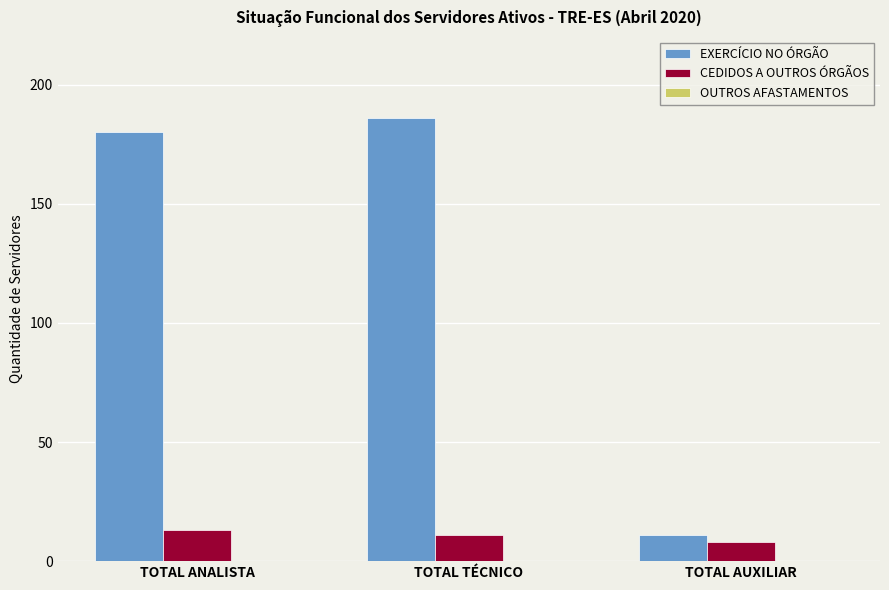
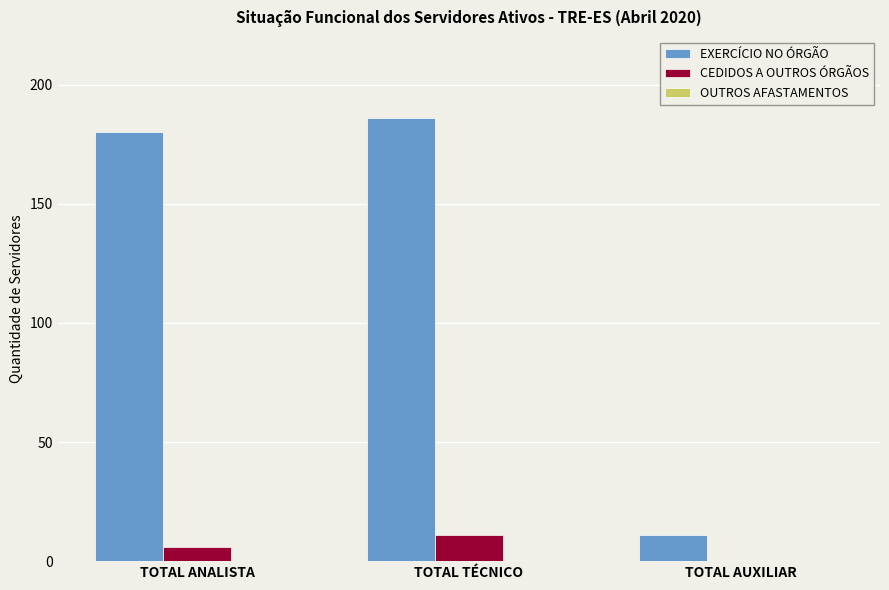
CEDIDOS A OUTROS ÓRGÃOS, TOTAL ANALISTA: 13 -> 6
CEDIDOS A OUTROS ÓRGÃOS, TOTAL AUXILIAR: 8 -> 0
